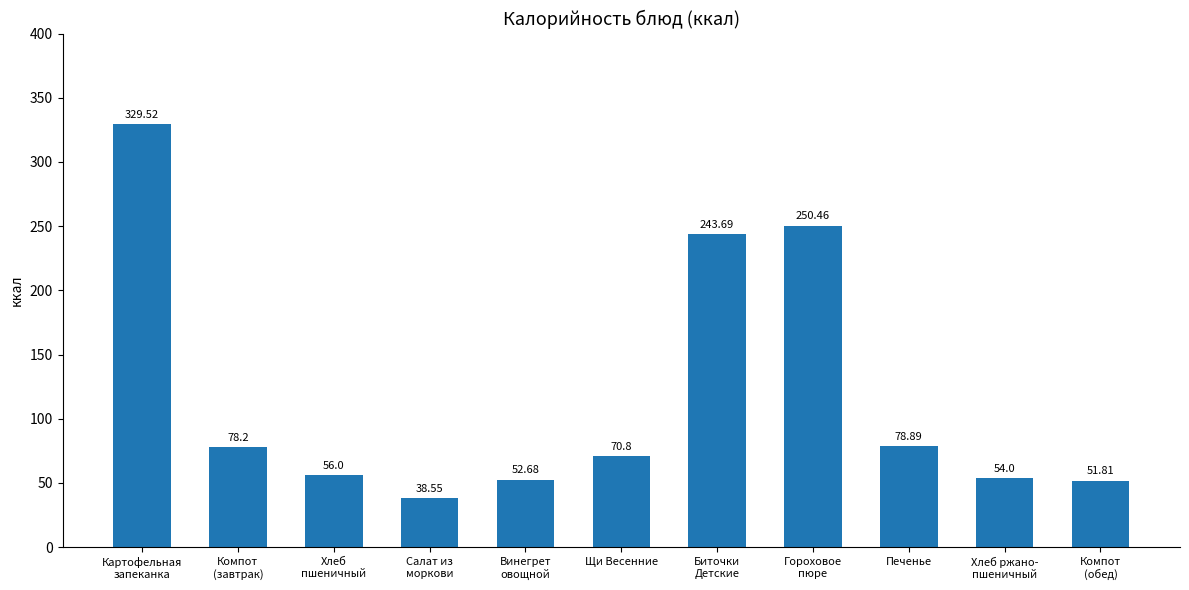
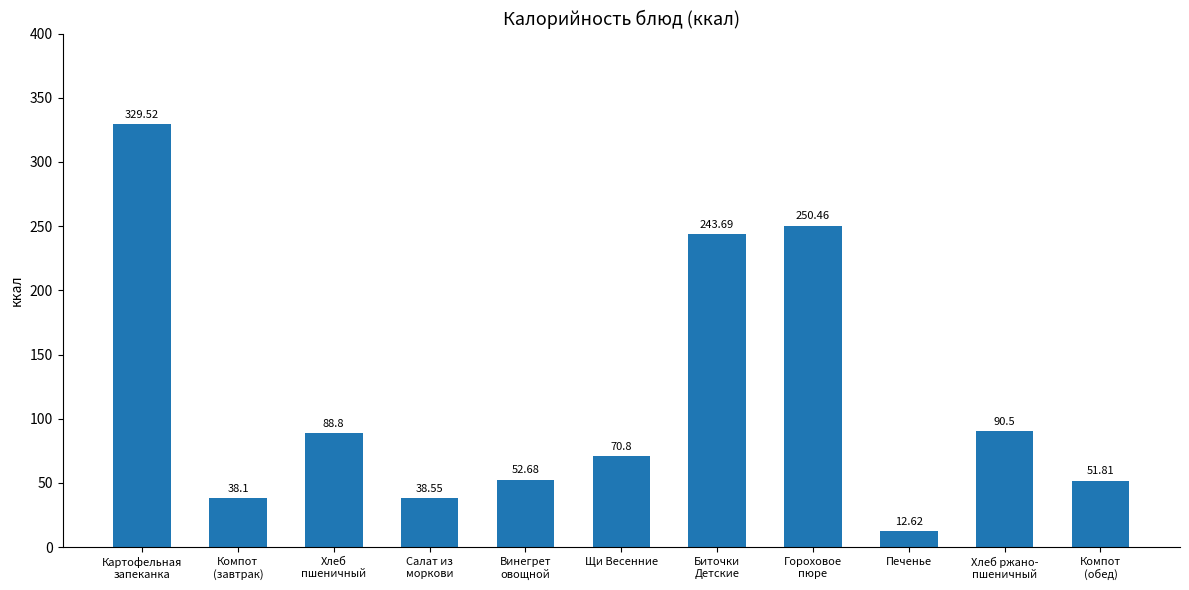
Компот (завтрак): 78.2 -> 38.1
Хлеб пшеничный: 56.0 -> 88.8
Печенье: 78.89 -> 12.62
Хлеб ржано- пшеничный: 54.0 -> 90.5
